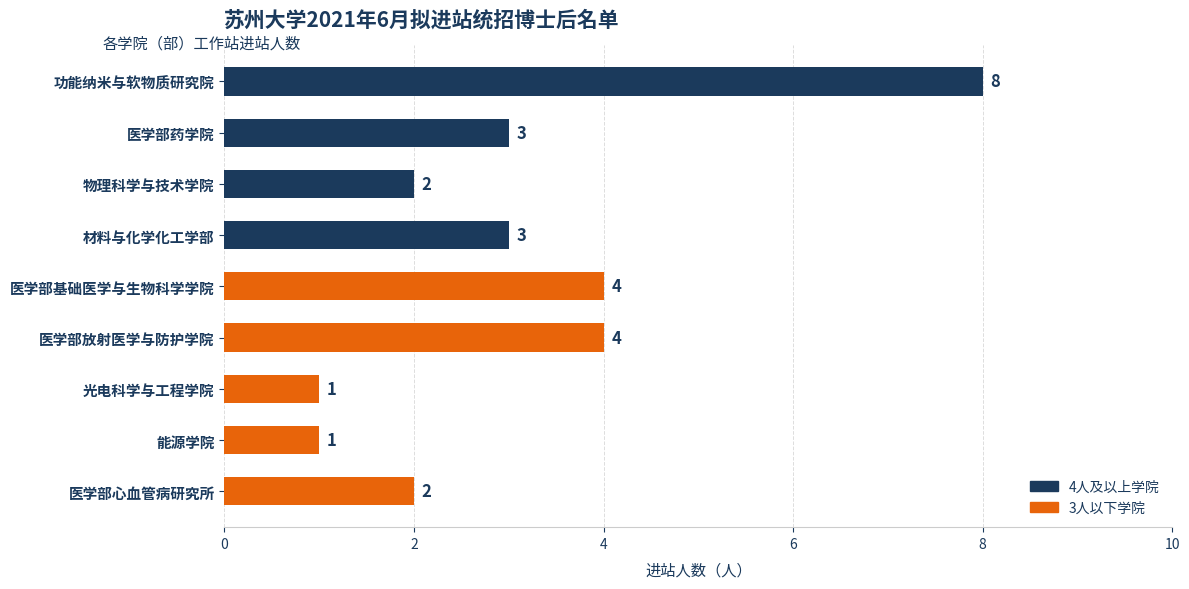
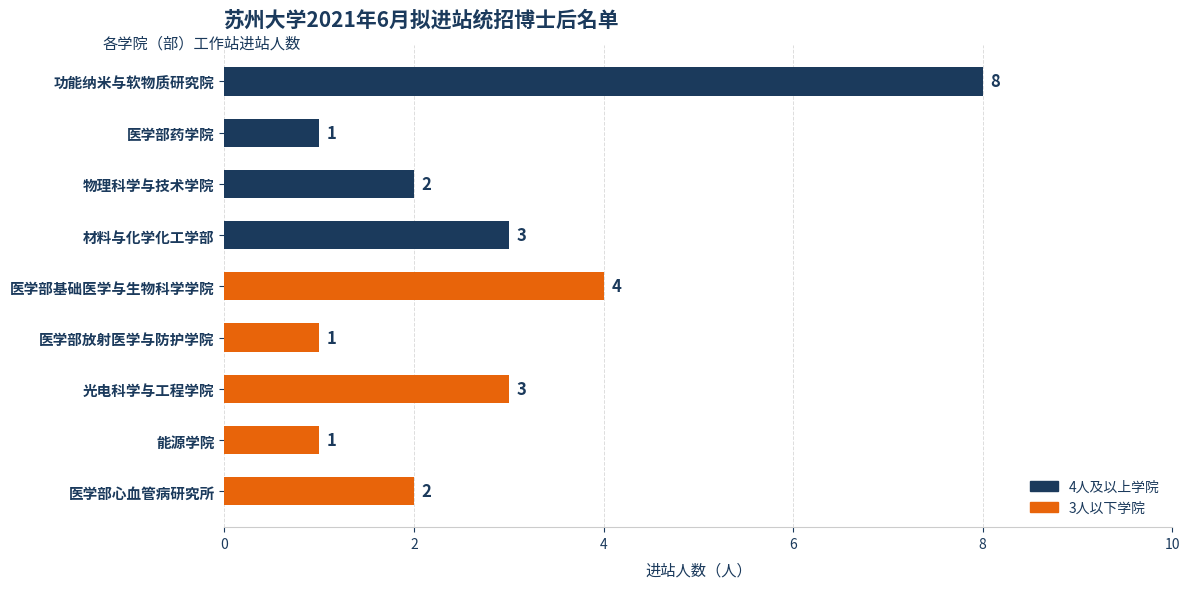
医学部药学院: 3 -> 1
医学部放射医学与防护学院: 4 -> 1
光电科学与工程学院: 1 -> 3
